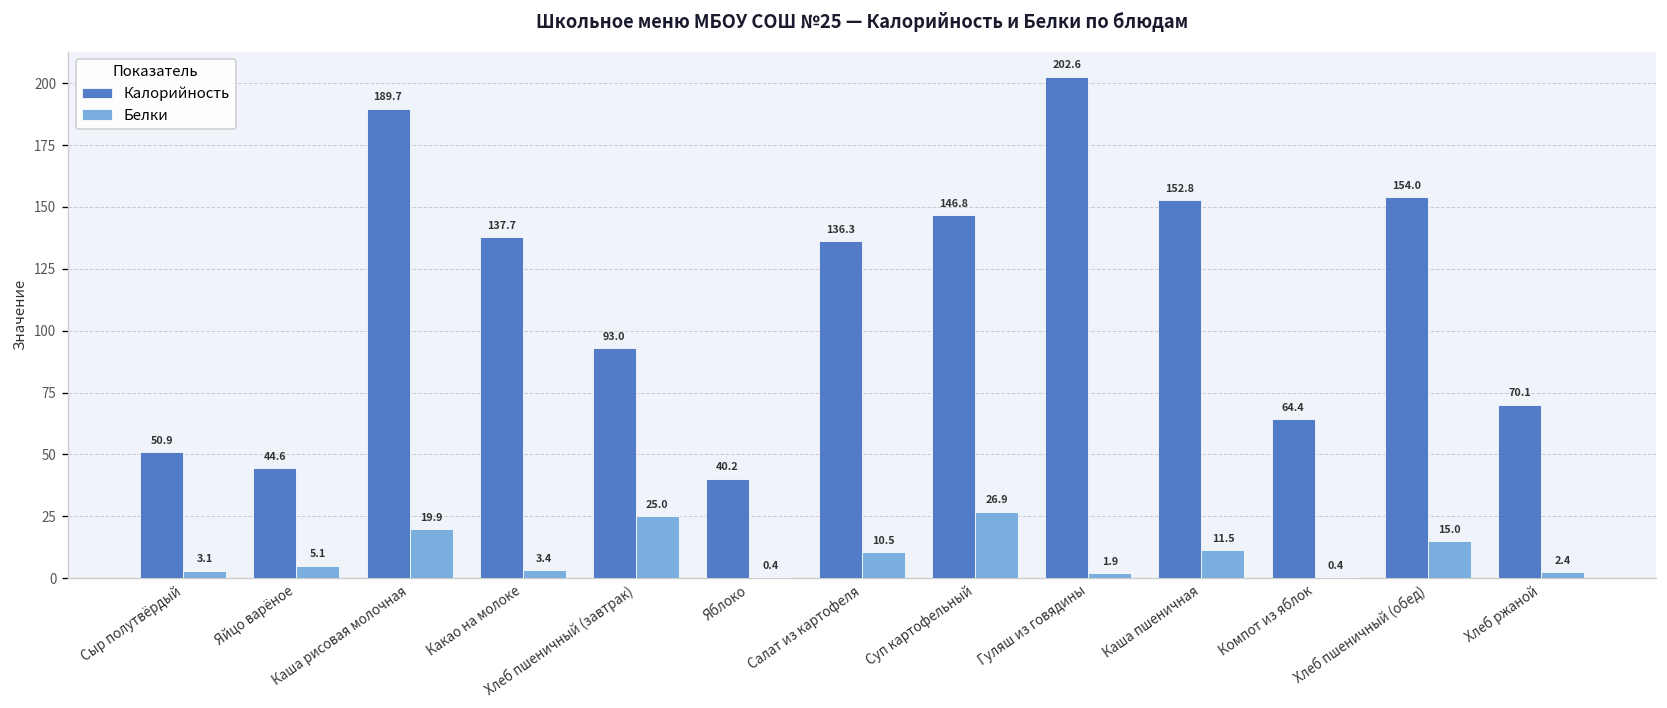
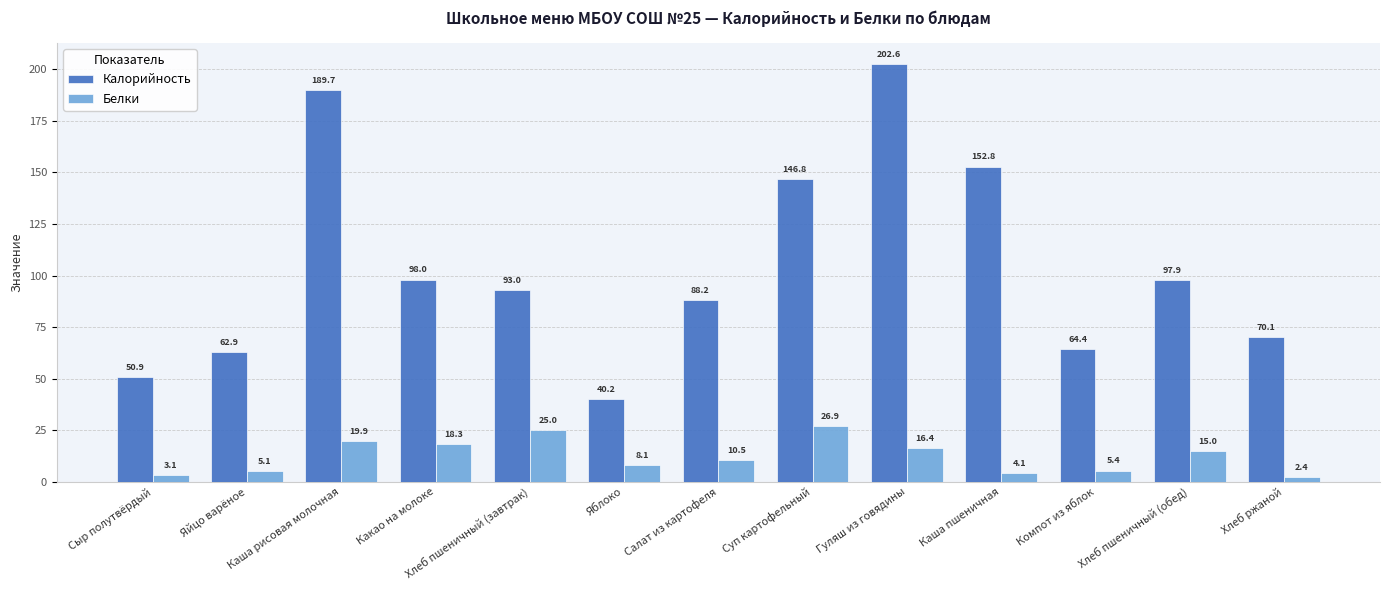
Калорийность, Яйцо варёное: 44.6 -> 62.9
Калорийность, Какао на молоке: 137.7 -> 98.0
Белки, Какао на молоке: 3.4 -> 18.3
Белки, Яблоко: 0.4 -> 8.1
Калорийность, Салат из картофеля: 136.3 -> 88.2
Белки, Гуляш из говядины: 1.9 -> 16.4
Белки, Каша пшеничная: 11.5 -> 4.1
Белки, Компот из яблок: 0.4 -> 5.4
Калорийность, Хлеб пшеничный (обед): 154.0 -> 97.9
